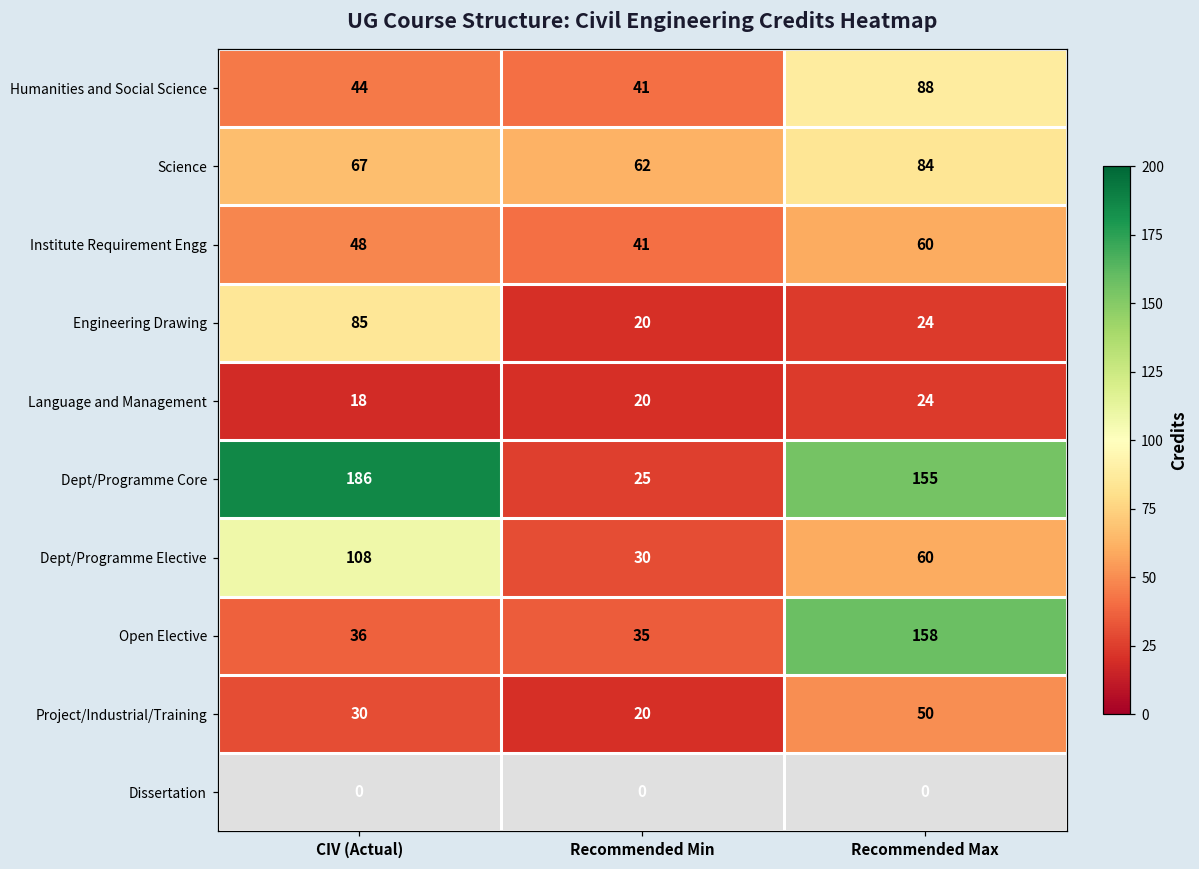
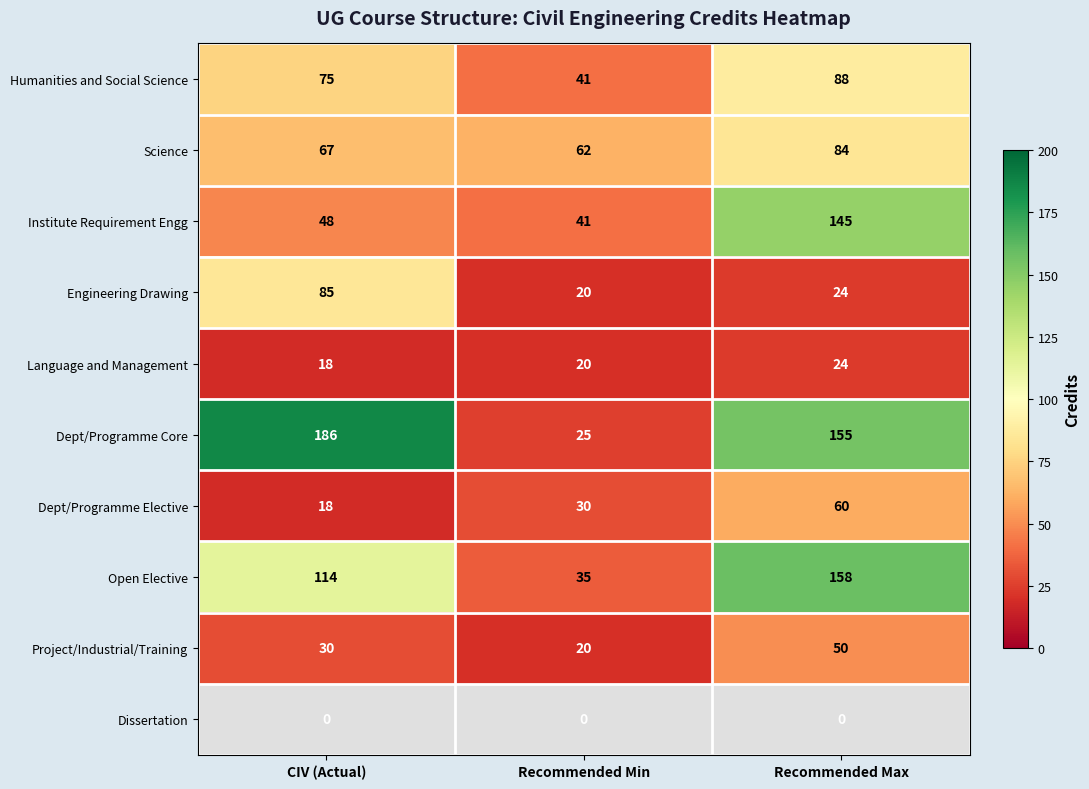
Humanities and Social Science, CIV (Actual): 44 -> 75
Institute Requirement Engg, Recommended Max: 60 -> 145
Dept/Programme Elective, CIV (Actual): 108 -> 18
Open Elective, CIV (Actual): 36 -> 114
